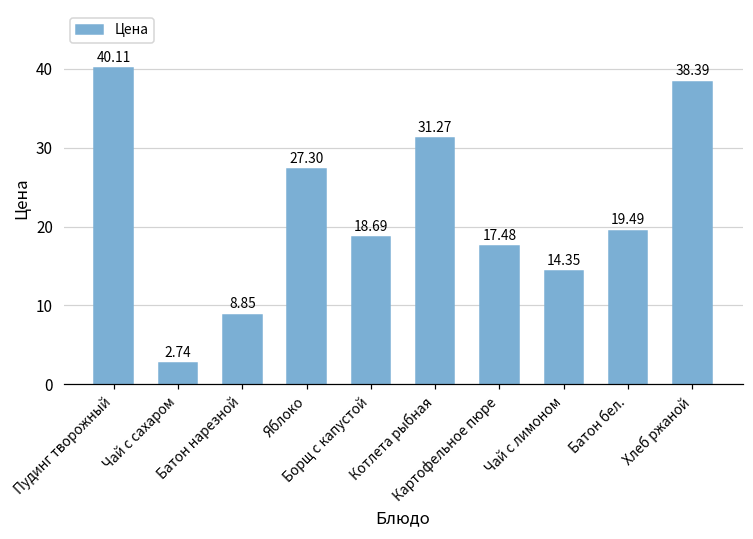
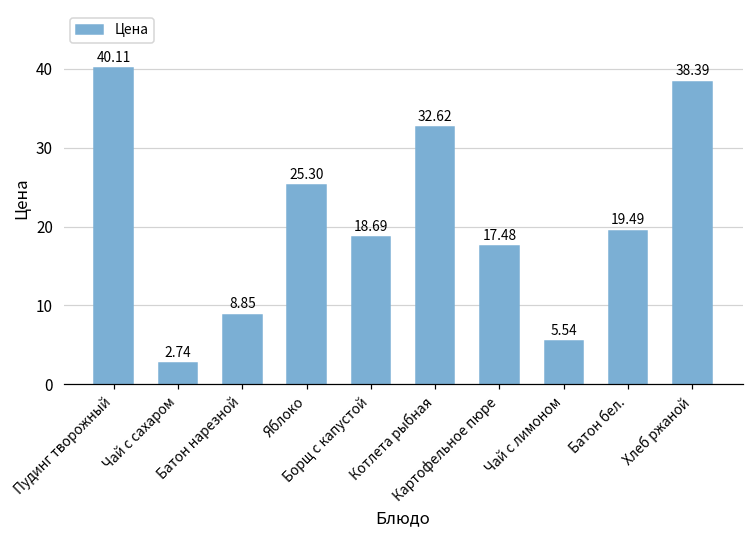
Яблоко: 27.30 -> 25.30
Котлета рыбная: 31.27 -> 32.62
Чай с лимоном: 14.35 -> 5.54
